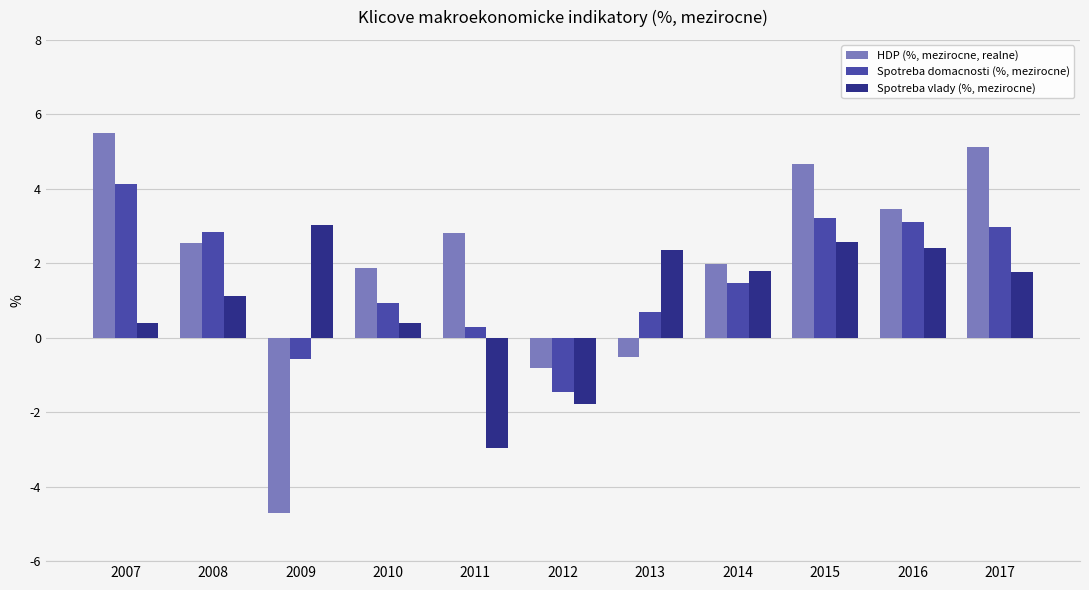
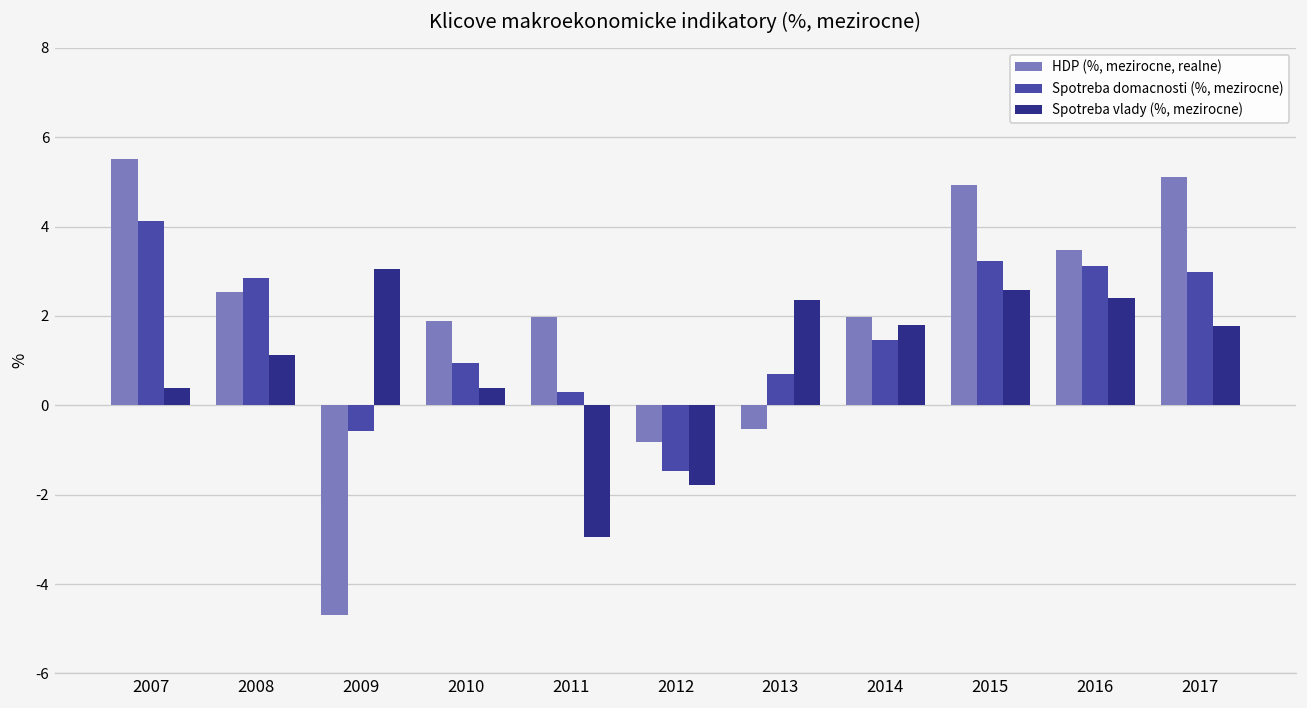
HDP (%, mezirocne, realne), 2011: 2.8 -> 2.0
HDP (%, mezirocne, realne), 2015: 4.7 -> 4.9
